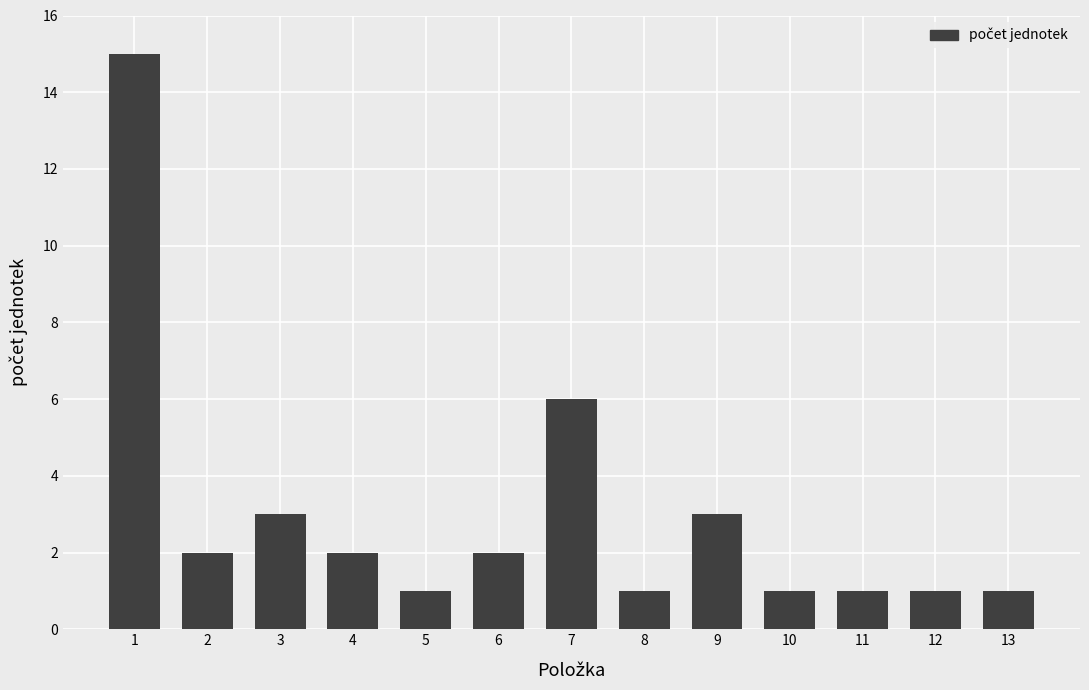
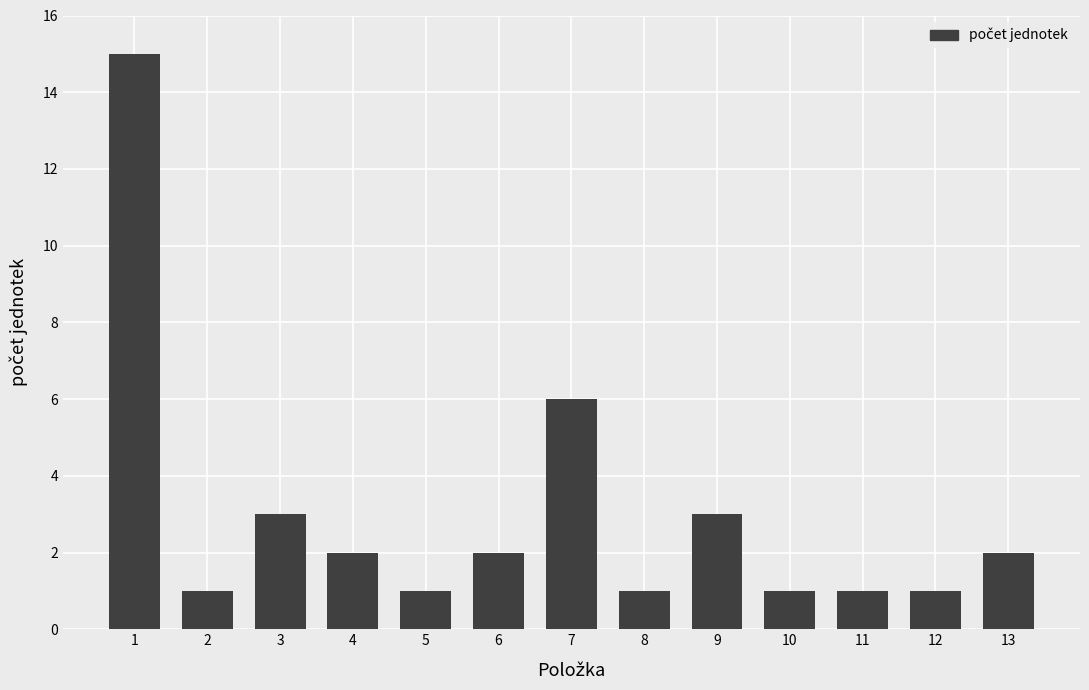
2: 2 -> 1
13: 1 -> 2
